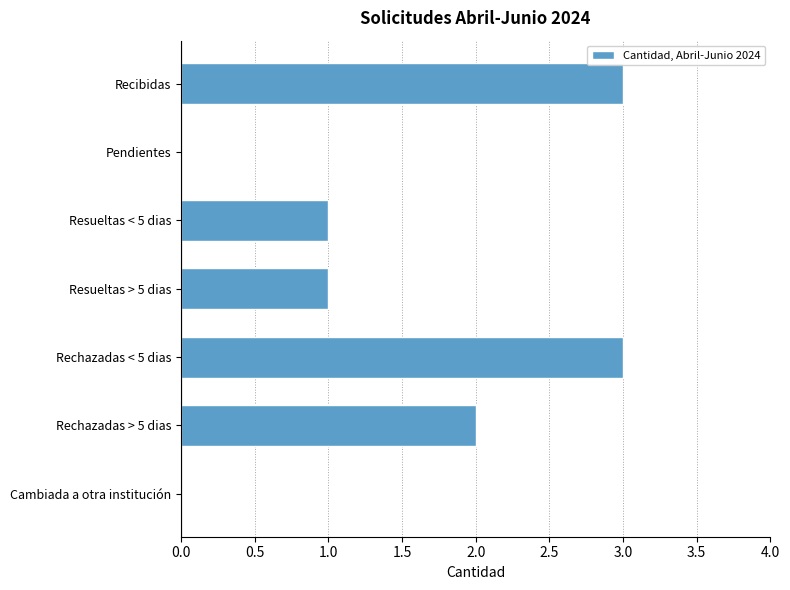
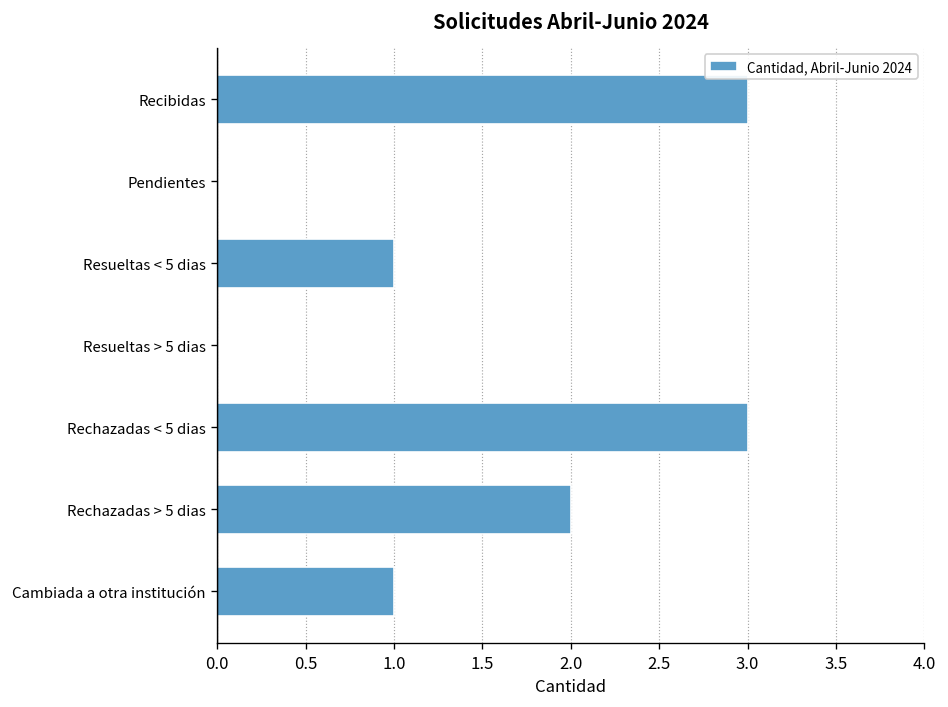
Resueltas > 5 dias: 1 -> 0
Cambiada a otra institución: 0 -> 1
